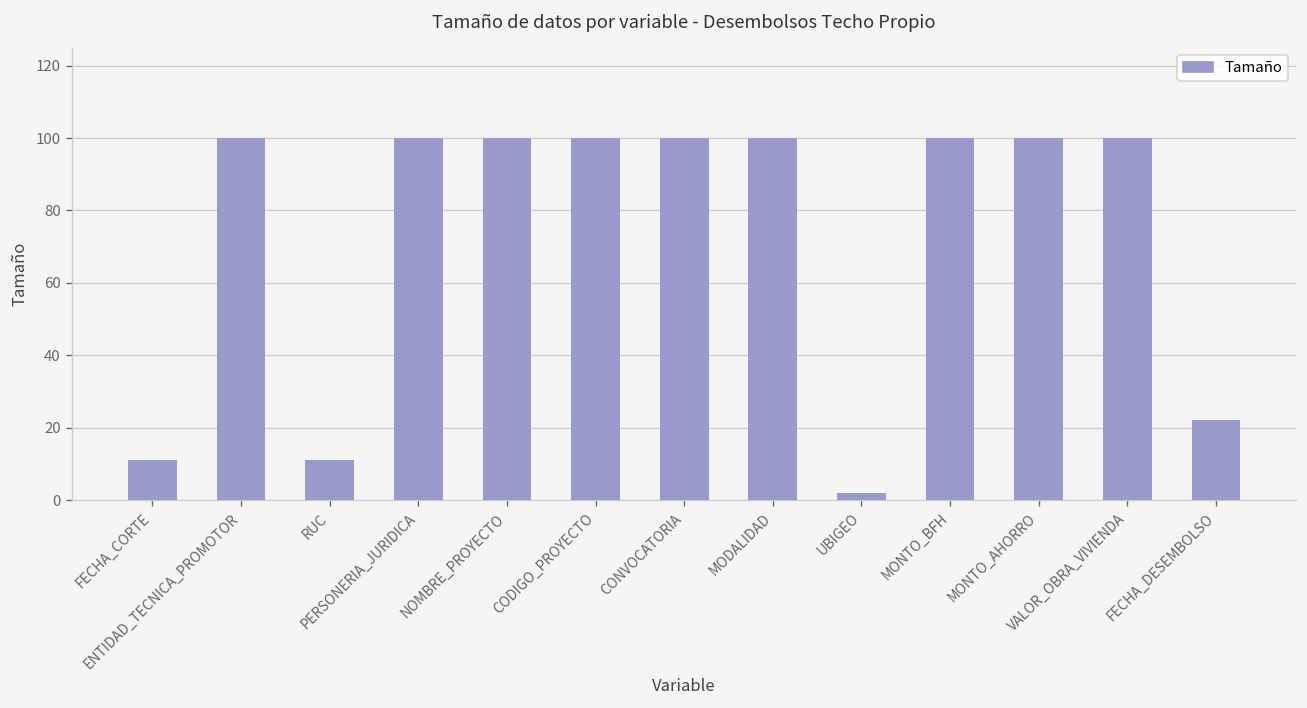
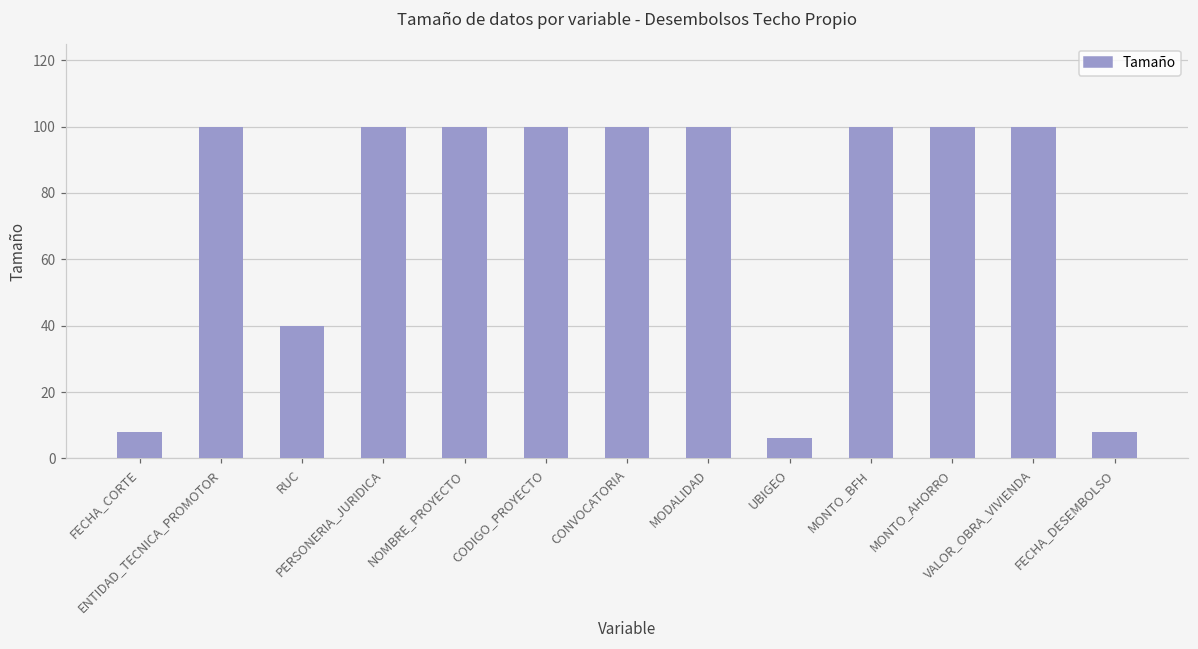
FECHA_CORTE: 11 -> 8
RUC: 11 -> 40
UBIGEO: 2 -> 6
FECHA_DESEMBOLSO: 22 -> 8
